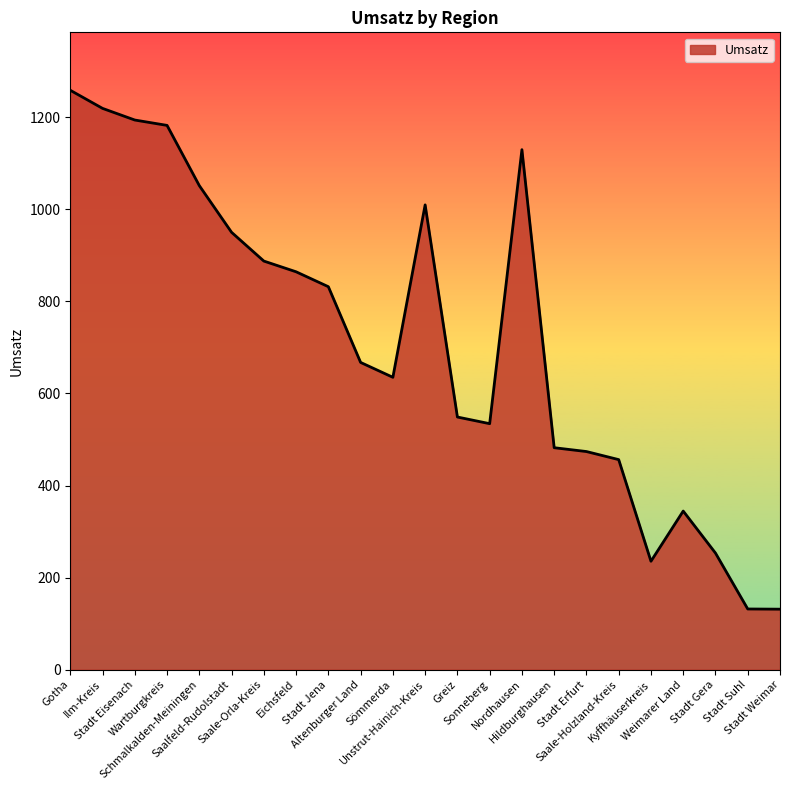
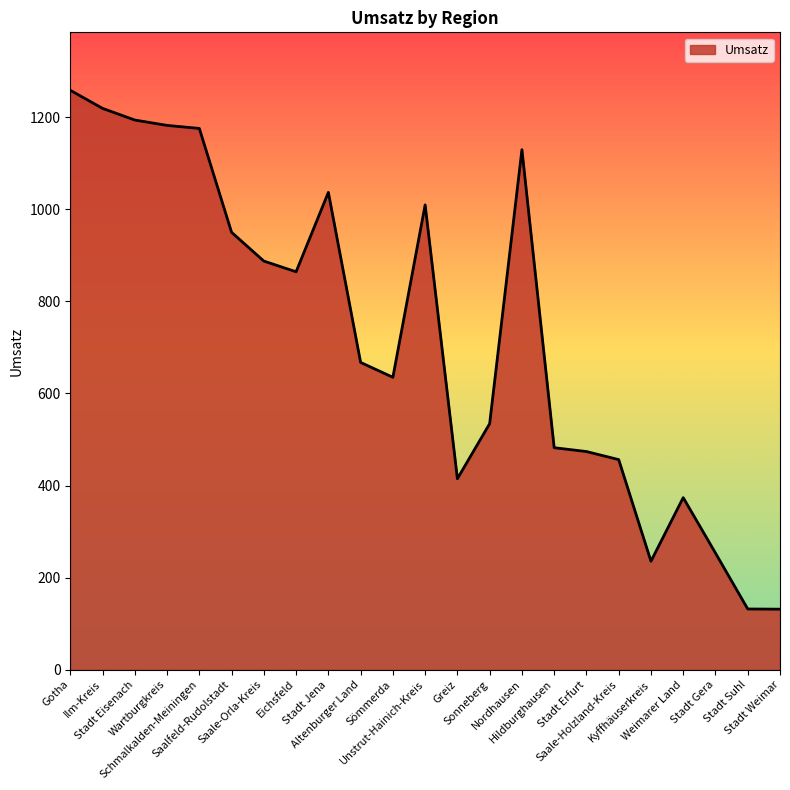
Schmalkalden-Meiningen: 1050 -> 1180
Stadt Jena: 830 -> 1040
Greiz: 550 -> 410
Weimarer Land: 340 -> 370
